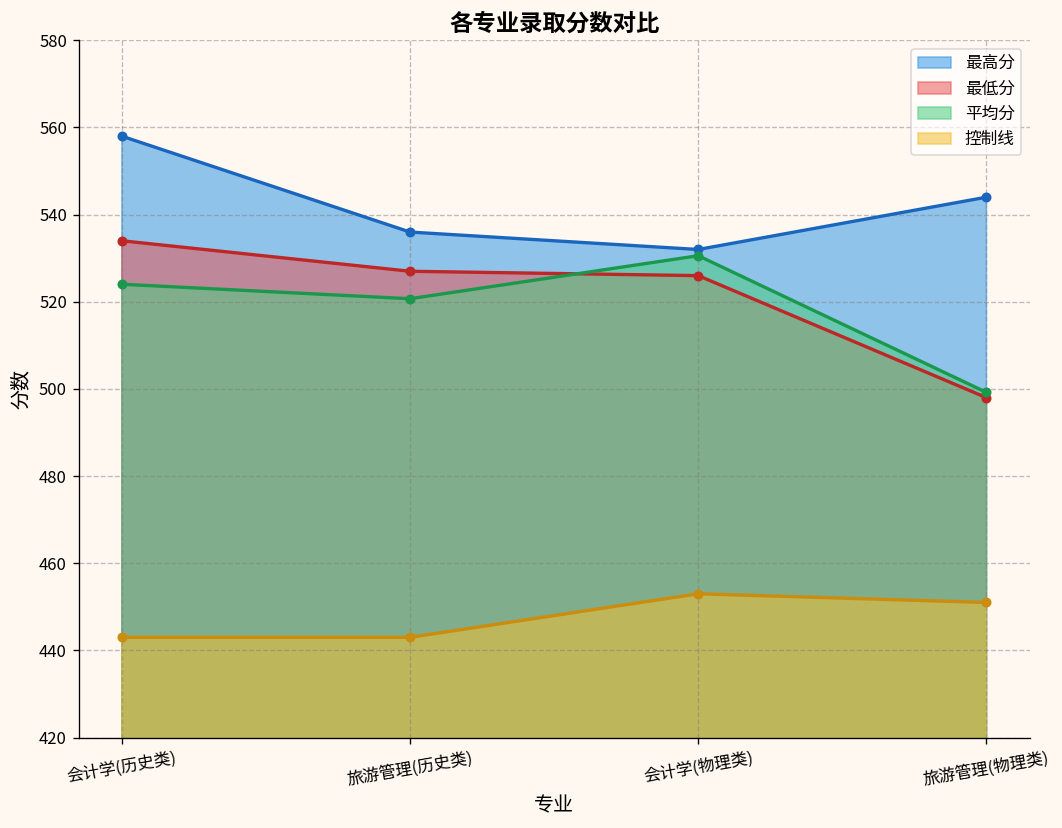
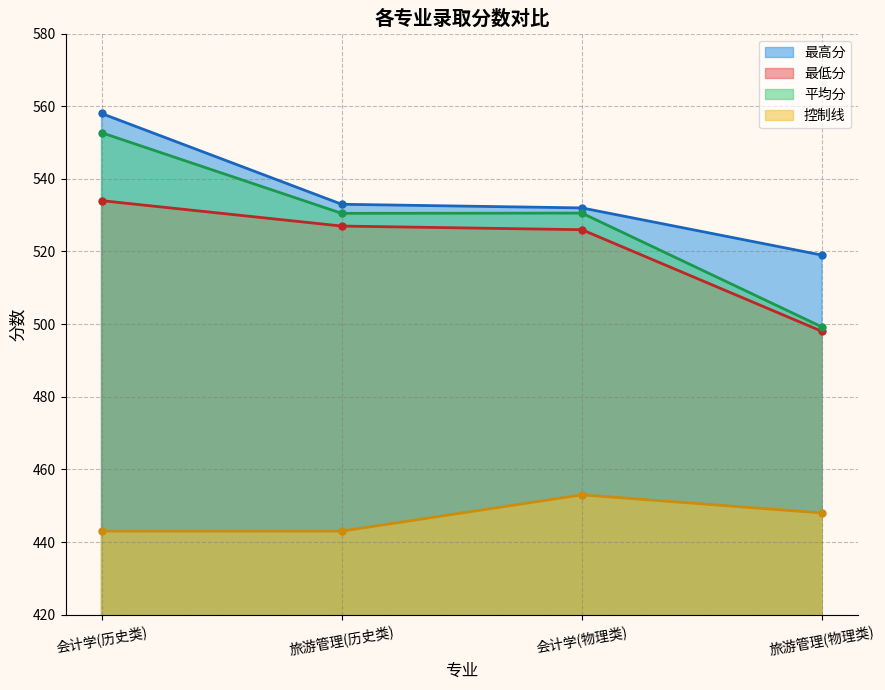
平均分, 会计学(历史类): 524 -> 553
最高分, 旅游管理(历史类): 536 -> 533
平均分, 旅游管理(历史类): 521 -> 531
最高分, 旅游管理(物理类): 544 -> 519
控制线, 旅游管理(物理类): 451 -> 448
